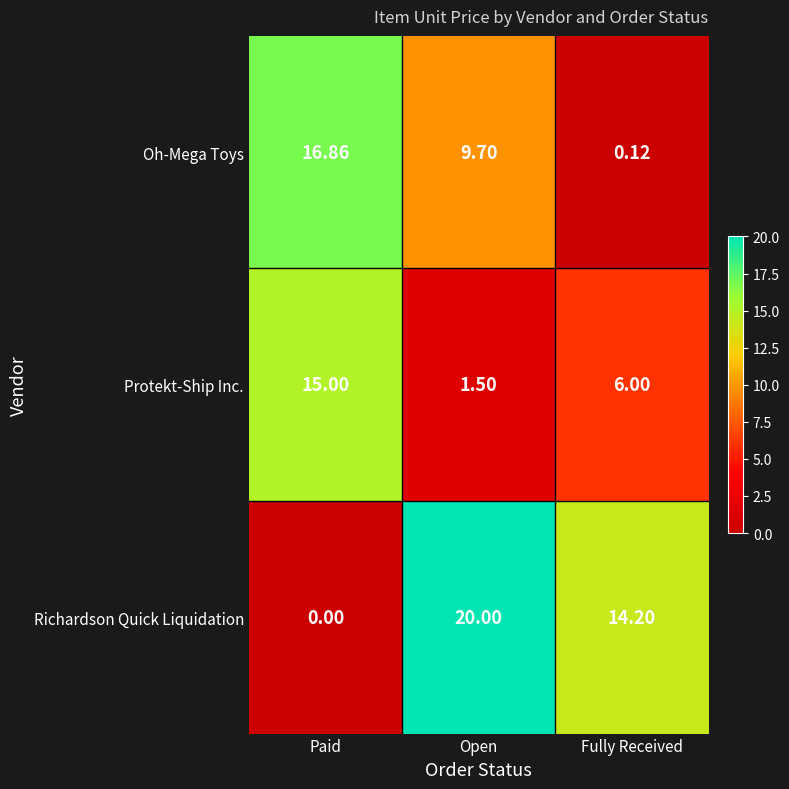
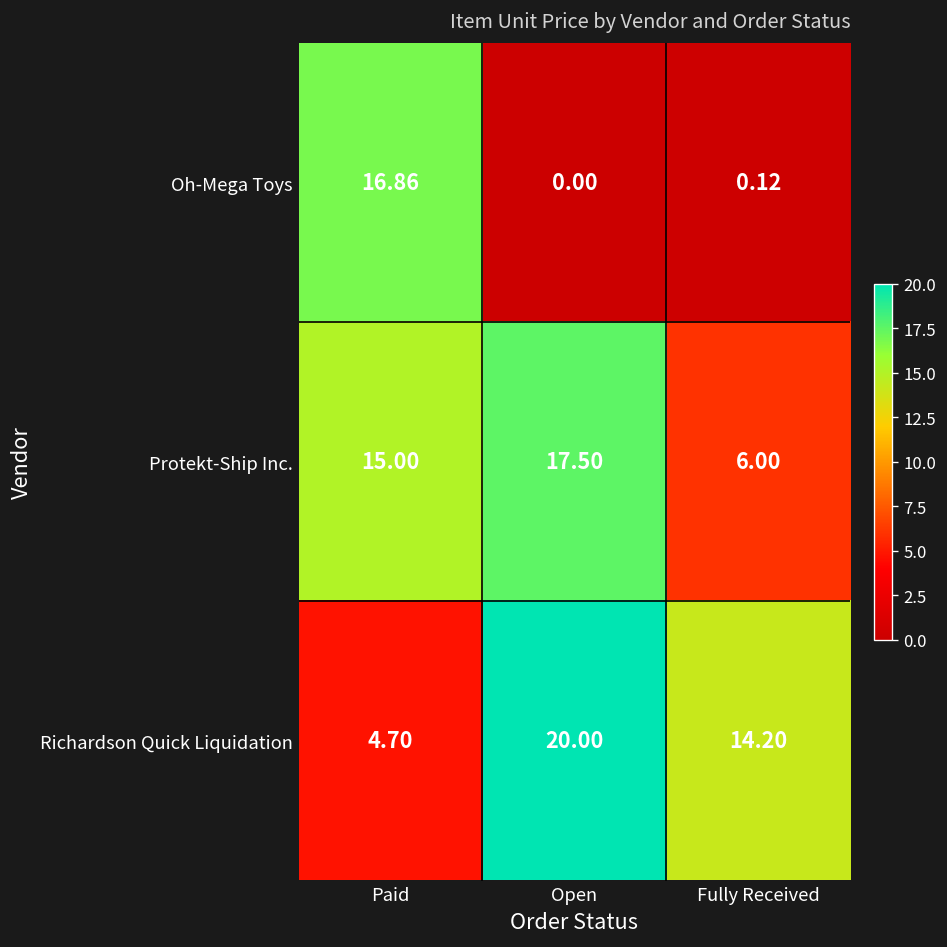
Oh-Mega Toys, Open: 9.70 -> 0.00
Protekt-Ship Inc., Open: 1.50 -> 17.50
Richardson Quick Liquidation, Paid: 0.00 -> 4.70
